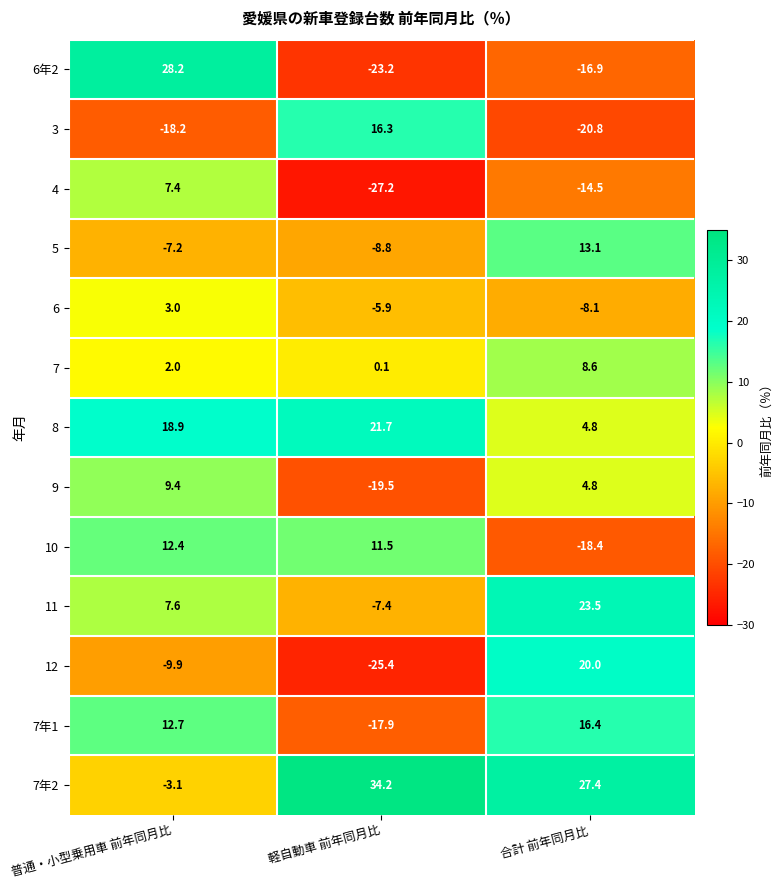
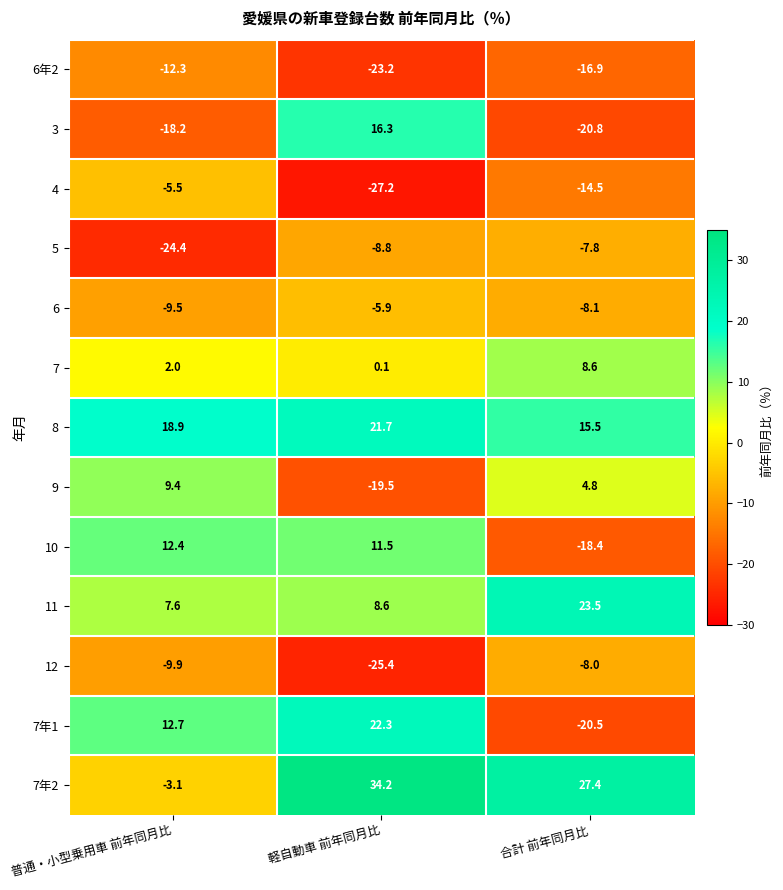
6年2, 普通・小型乗用車 前年同月比: 28.2 -> -12.3
4, 普通・小型乗用車 前年同月比: 7.4 -> -5.5
5, 普通・小型乗用車 前年同月比: -7.2 -> -24.4
5, 合計 前年同月比: 13.1 -> -7.8
6, 普通・小型乗用車 前年同月比: 3.0 -> -9.5
8, 合計 前年同月比: 4.8 -> 15.5
11, 軽自動車 前年同月比: -7.4 -> 8.6
12, 合計 前年同月比: 20.0 -> -8.0
7年1, 軽自動車 前年同月比: -17.9 -> 22.3
7年1, 合計 前年同月比: 16.4 -> -20.5
